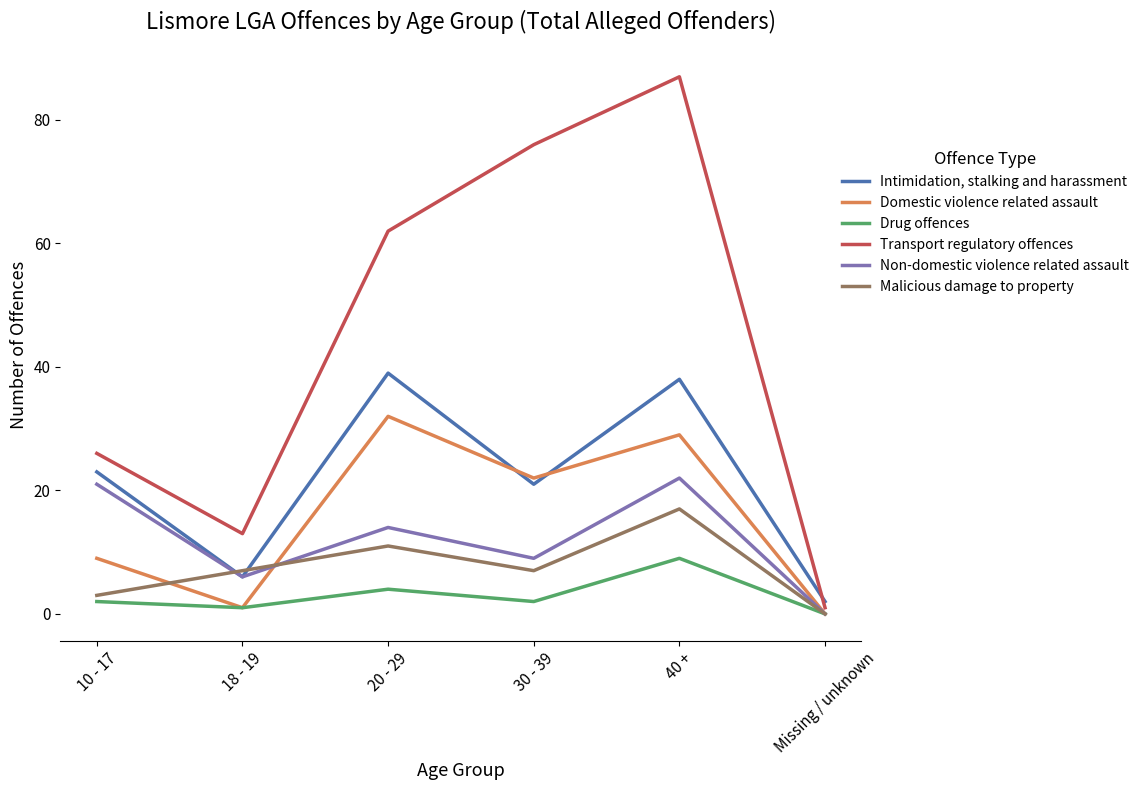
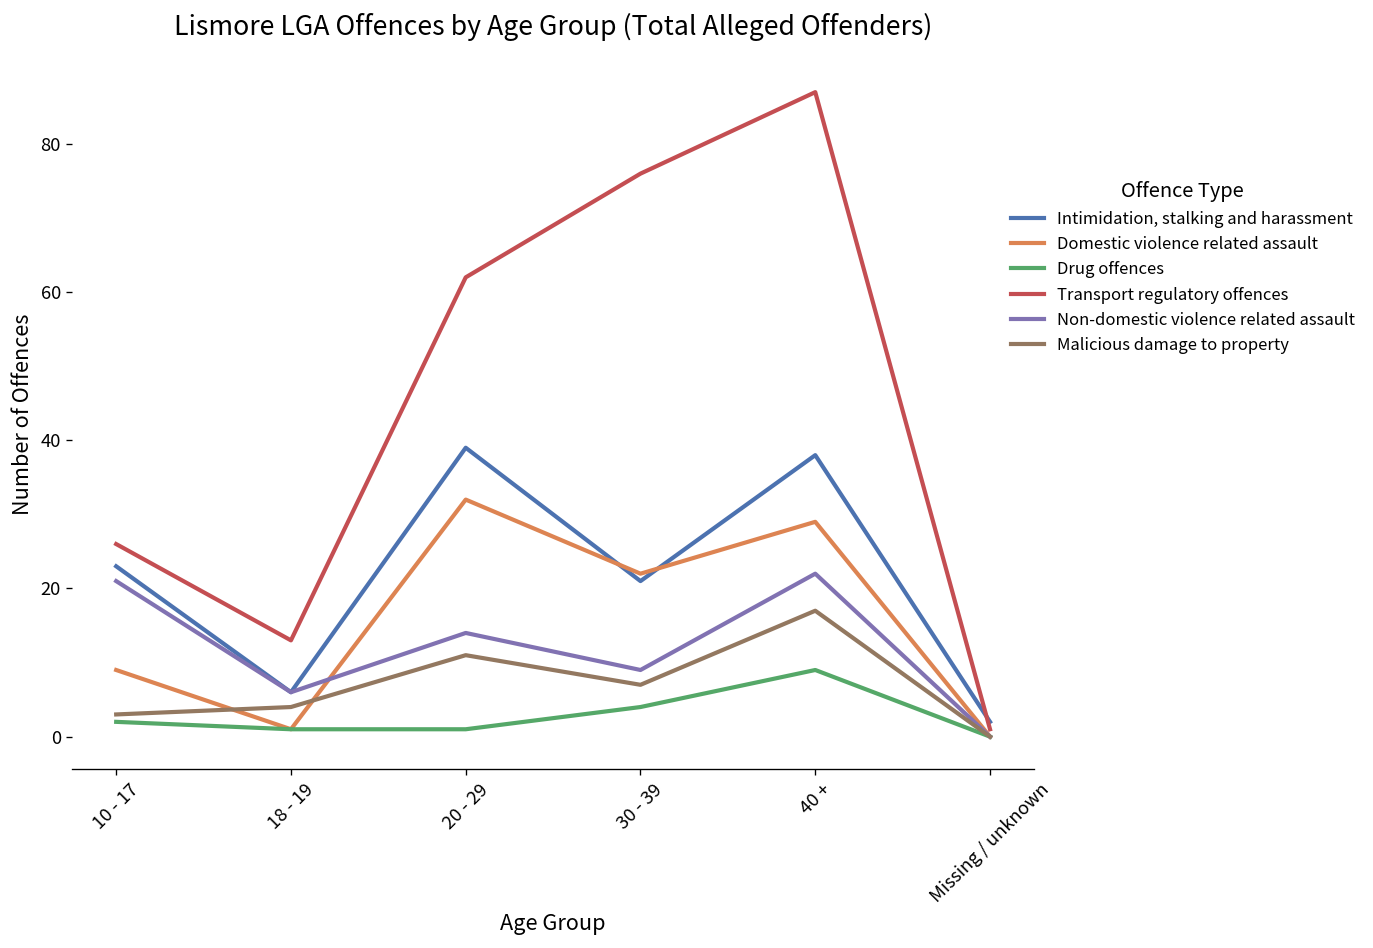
Malicious damage to property, 18 - 19: 7 -> 4
Drug offences, 20 - 29: 4 -> 1
Drug offences, 30 - 39: 2 -> 4
